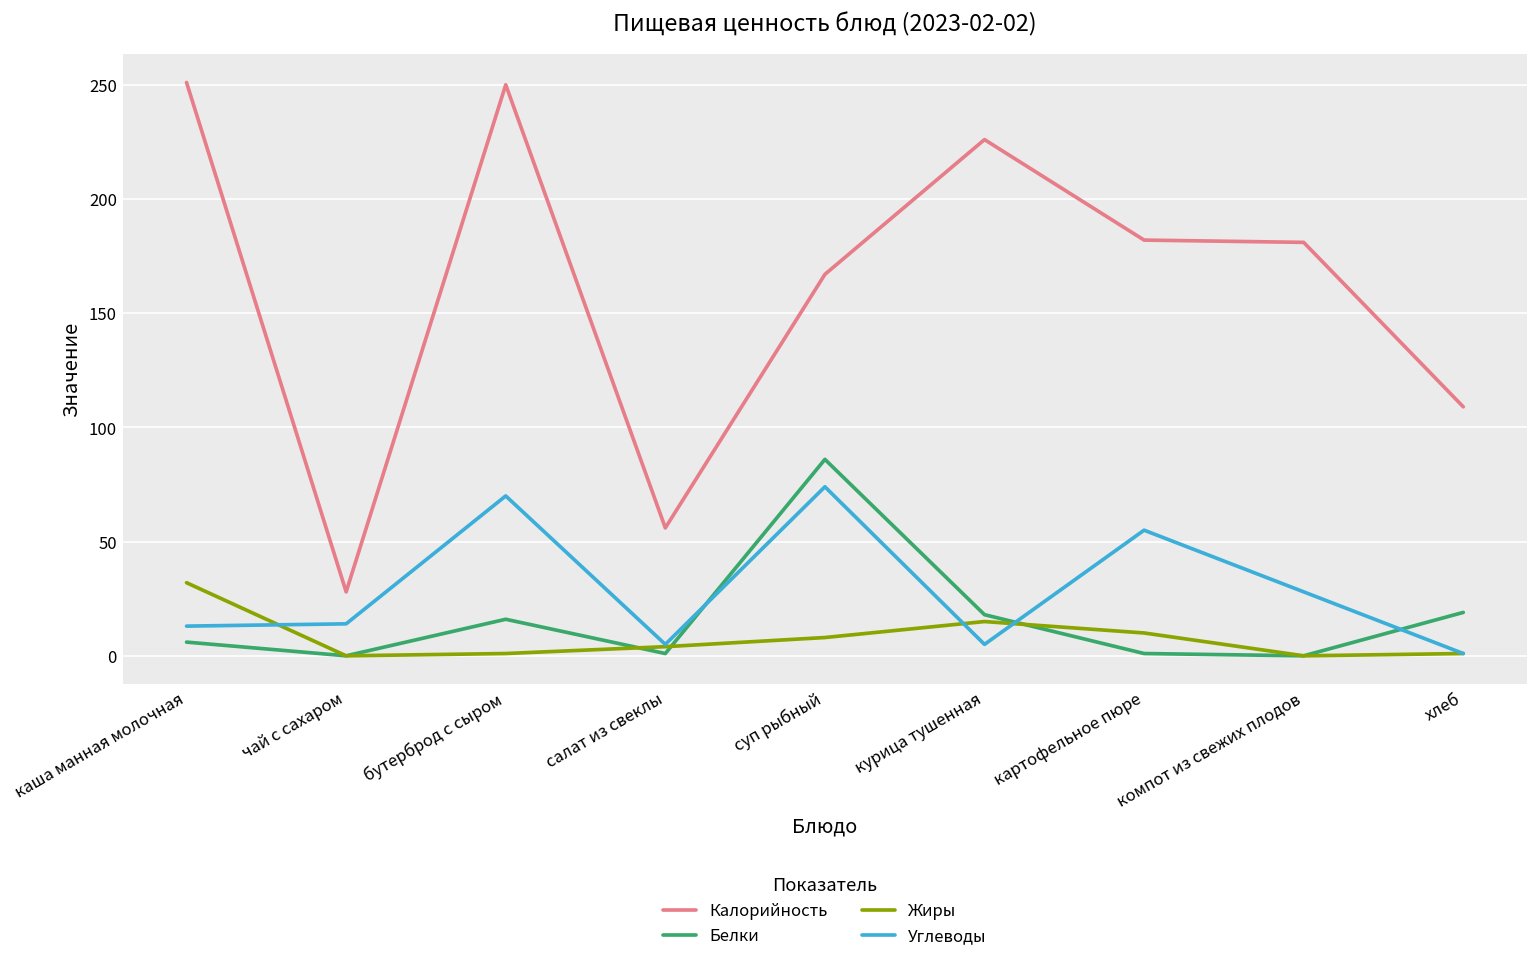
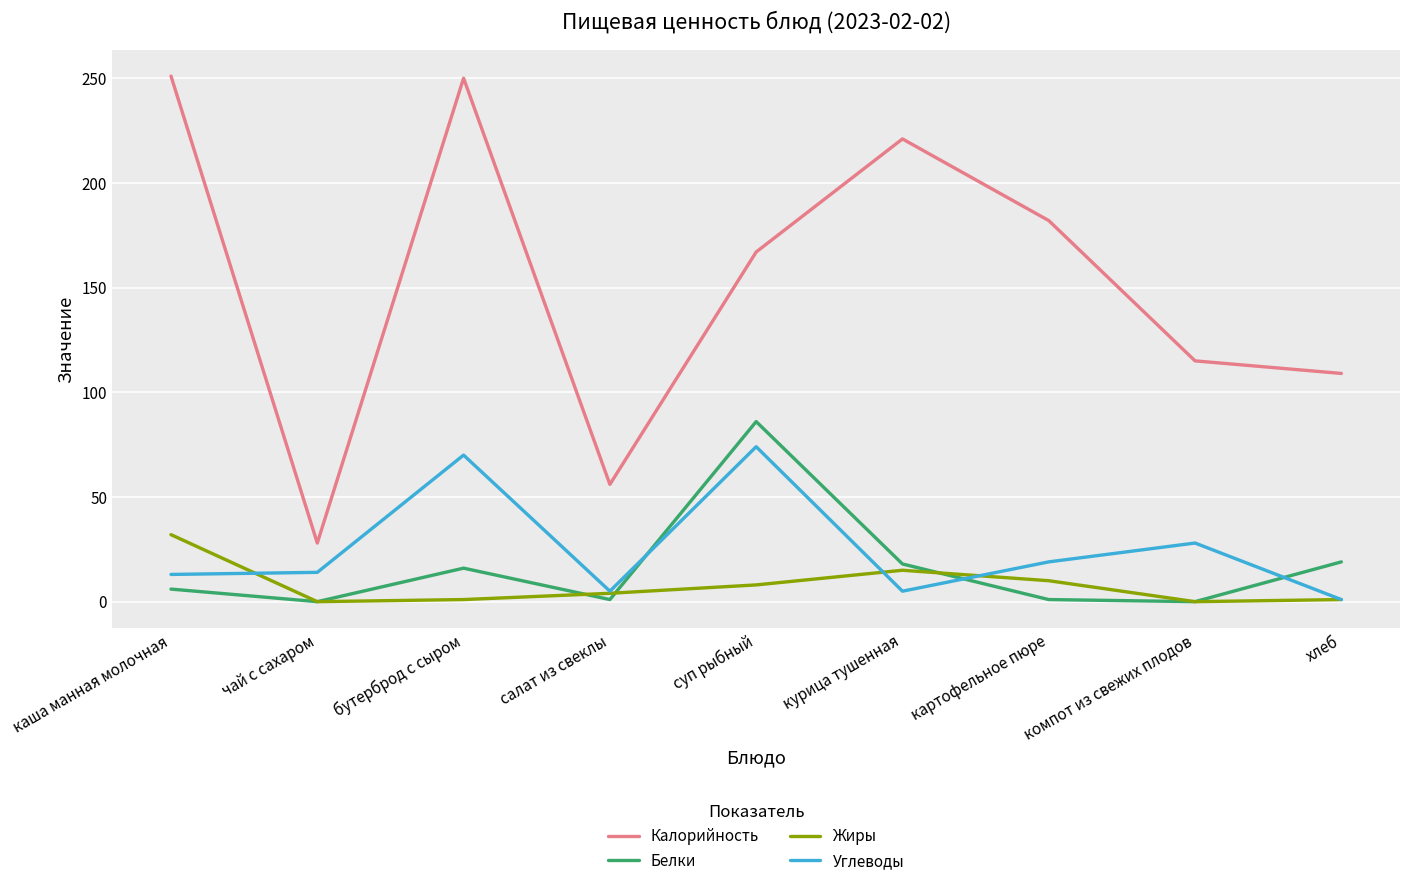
Калорийность, курица тушенная: 226 -> 221
Углеводы, картофельное пюре: 55 -> 19
Калорийность, компот из свежих плодов: 181 -> 115
